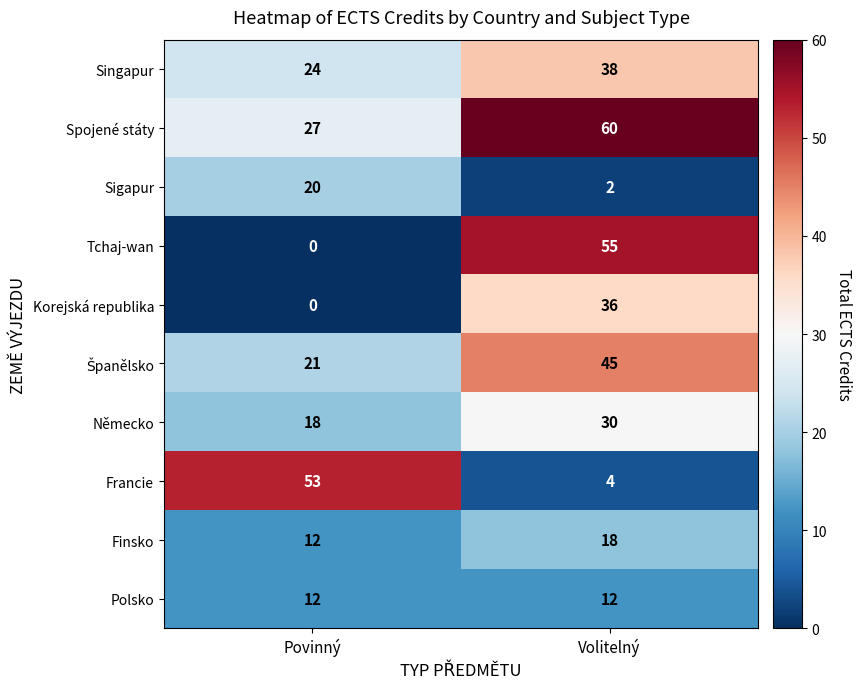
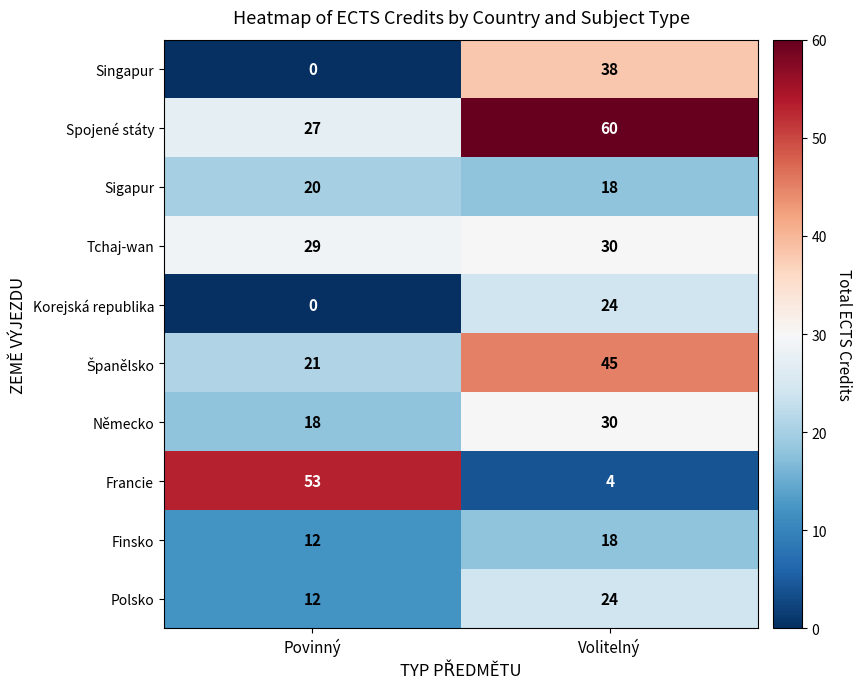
Singapur, Povinný: 24 -> 0
Sigapur, Volitelný: 2 -> 18
Tchaj-wan, Povinný: 0 -> 29
Tchaj-wan, Volitelný: 55 -> 30
Korejská republika, Volitelný: 36 -> 24
Polsko, Volitelný: 12 -> 24
